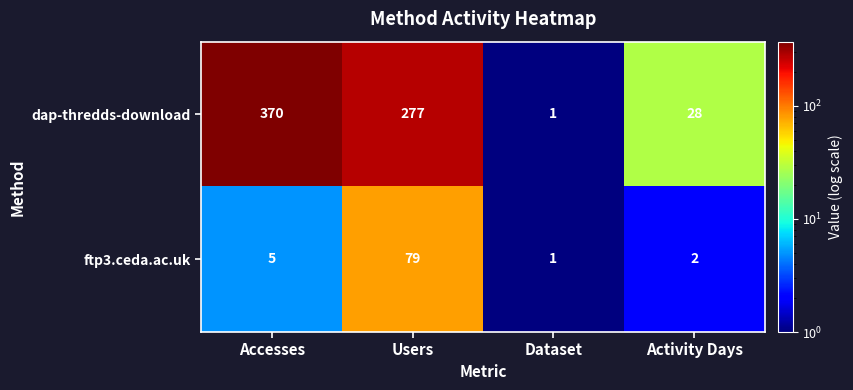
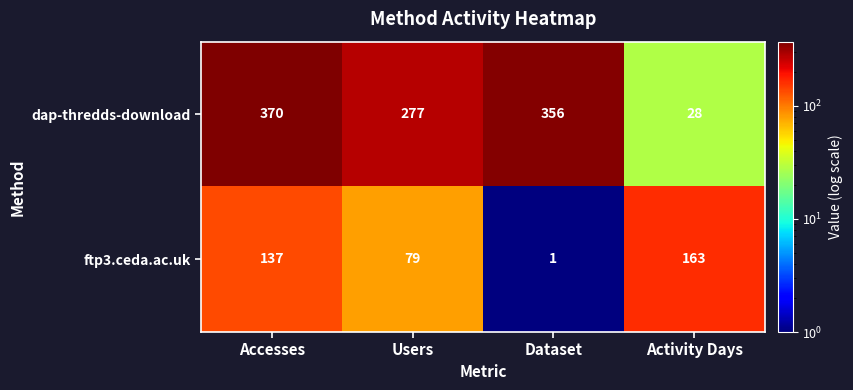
dap-thredds-download, Dataset: 1 -> 356
ftp3.ceda.ac.uk, Accesses: 5 -> 137
ftp3.ceda.ac.uk, Activity Days: 2 -> 163
